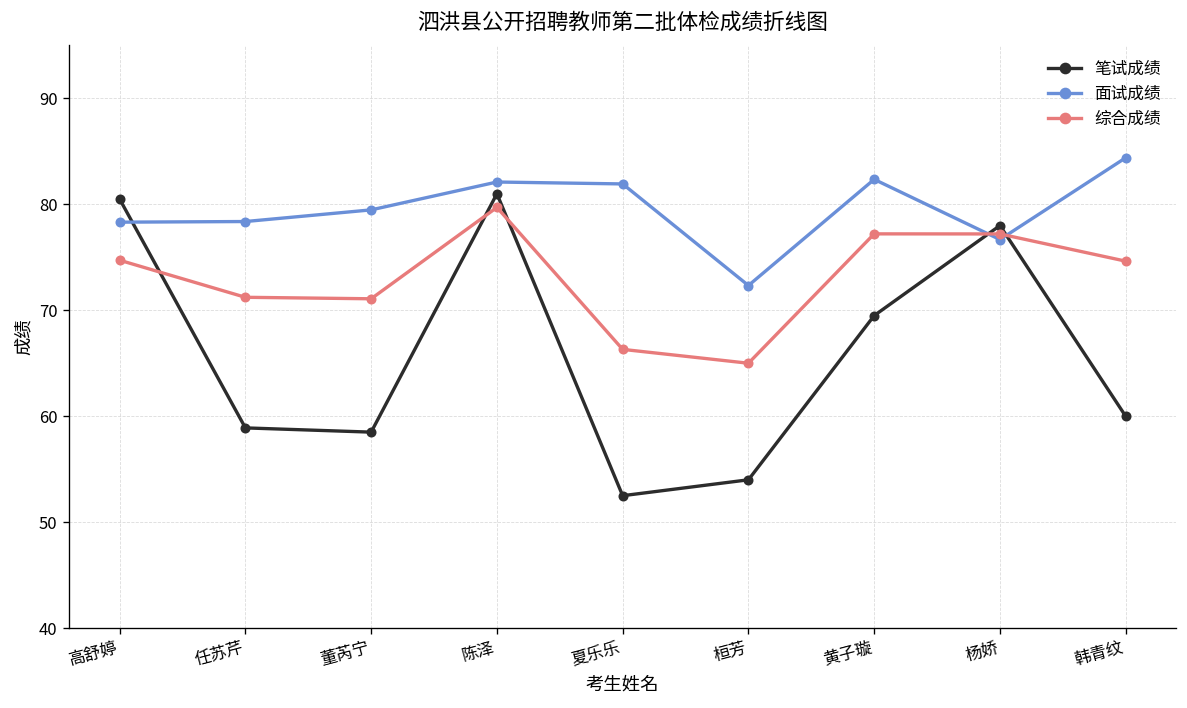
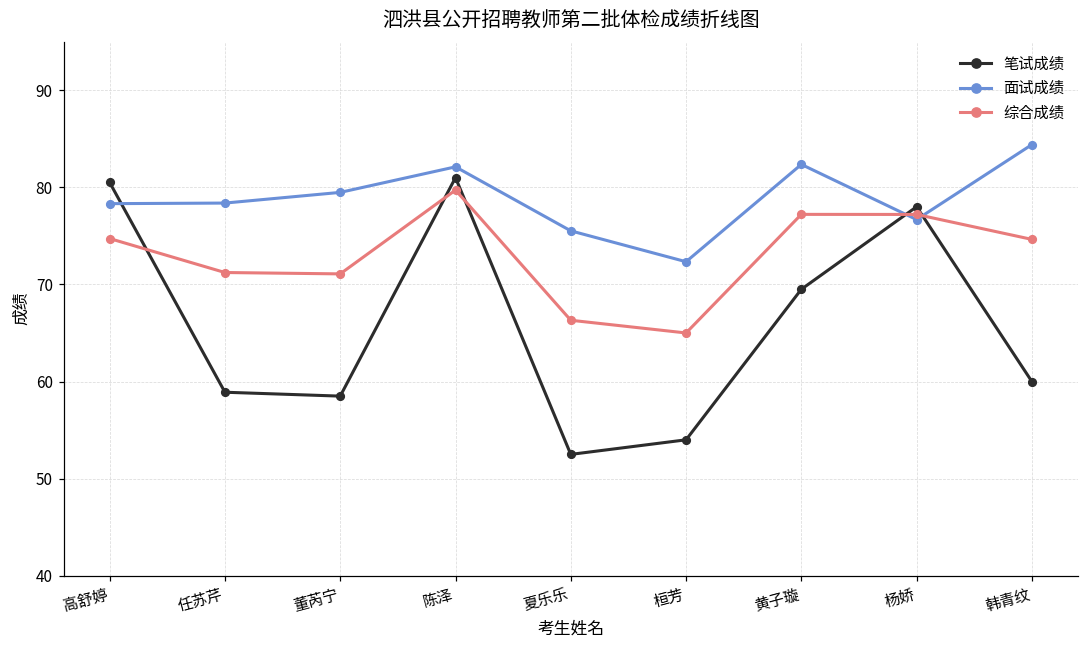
面试成绩, 夏乐乐: 82 -> 76
